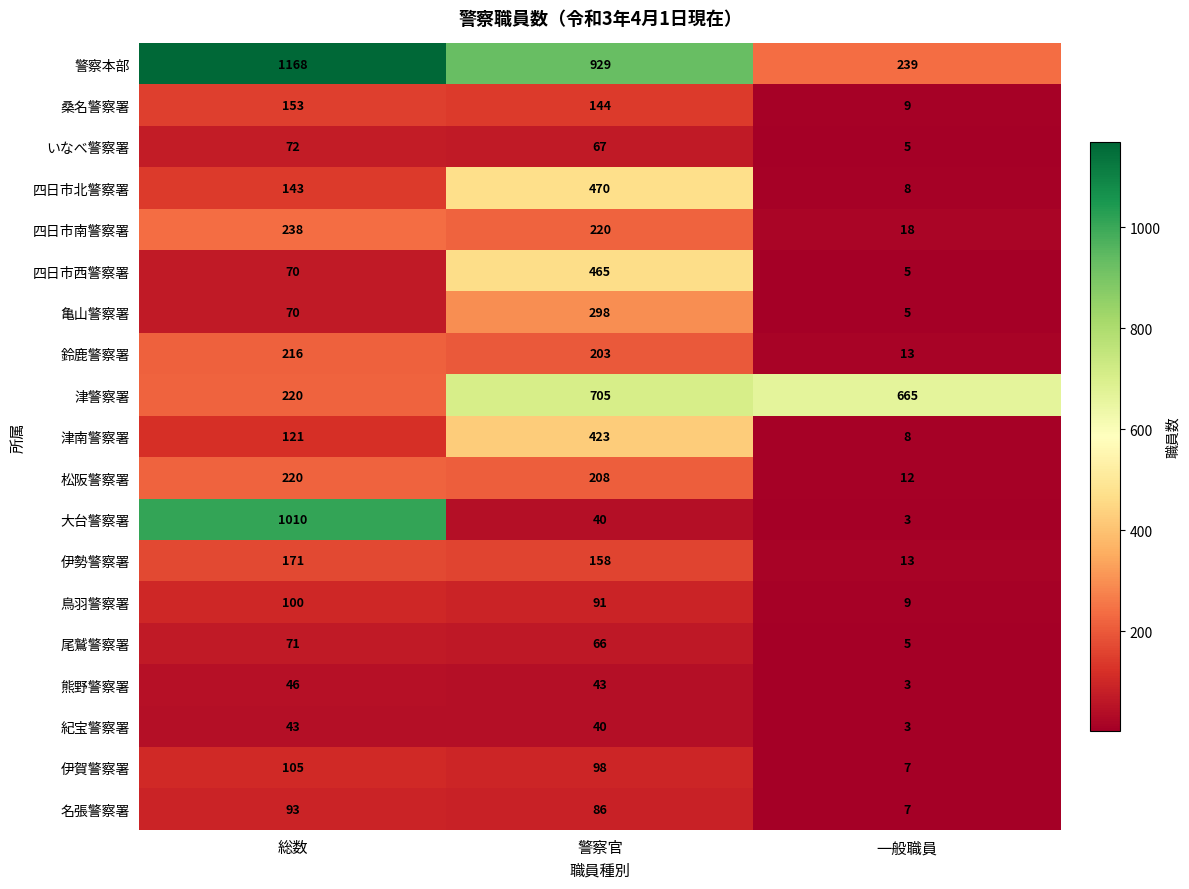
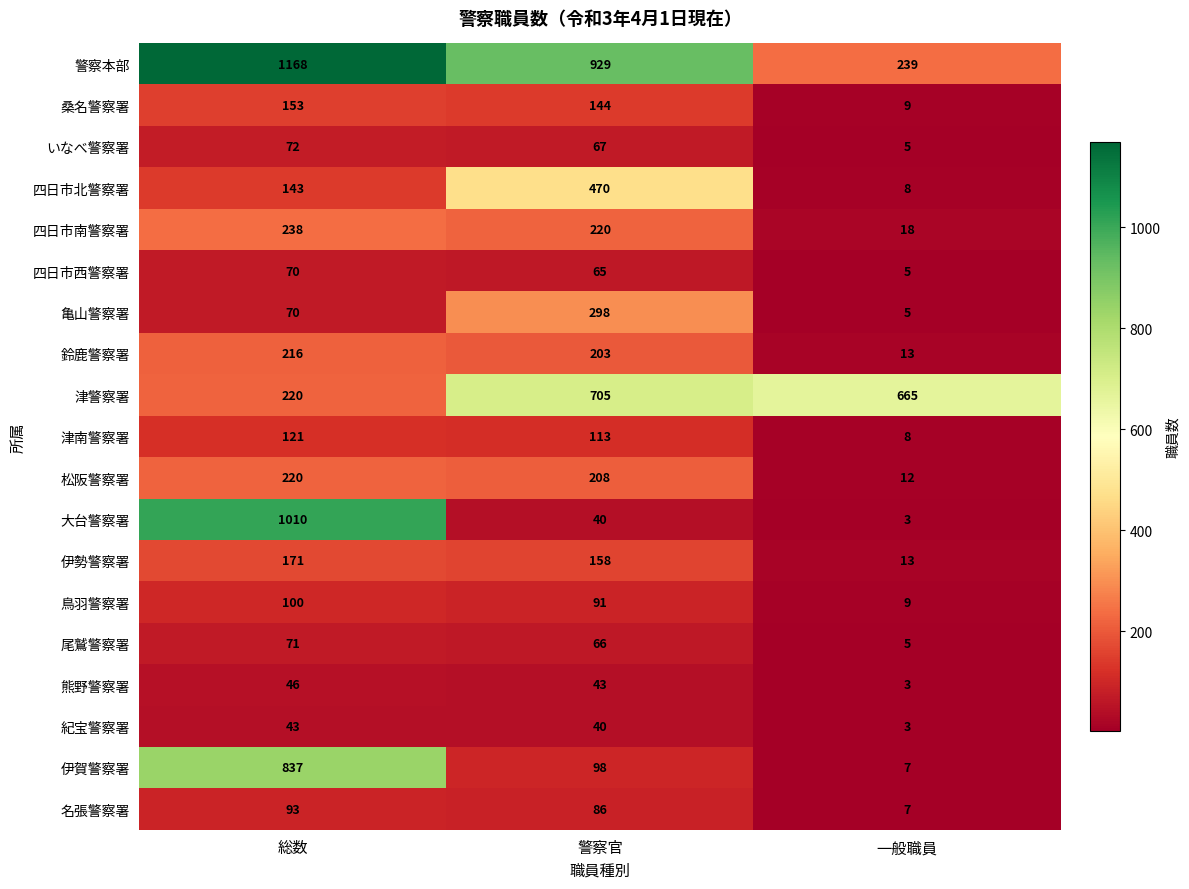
四日市西警察署, 警察官: 465 -> 65
津南警察署, 警察官: 423 -> 113
伊賀警察署, 総数: 105 -> 837
